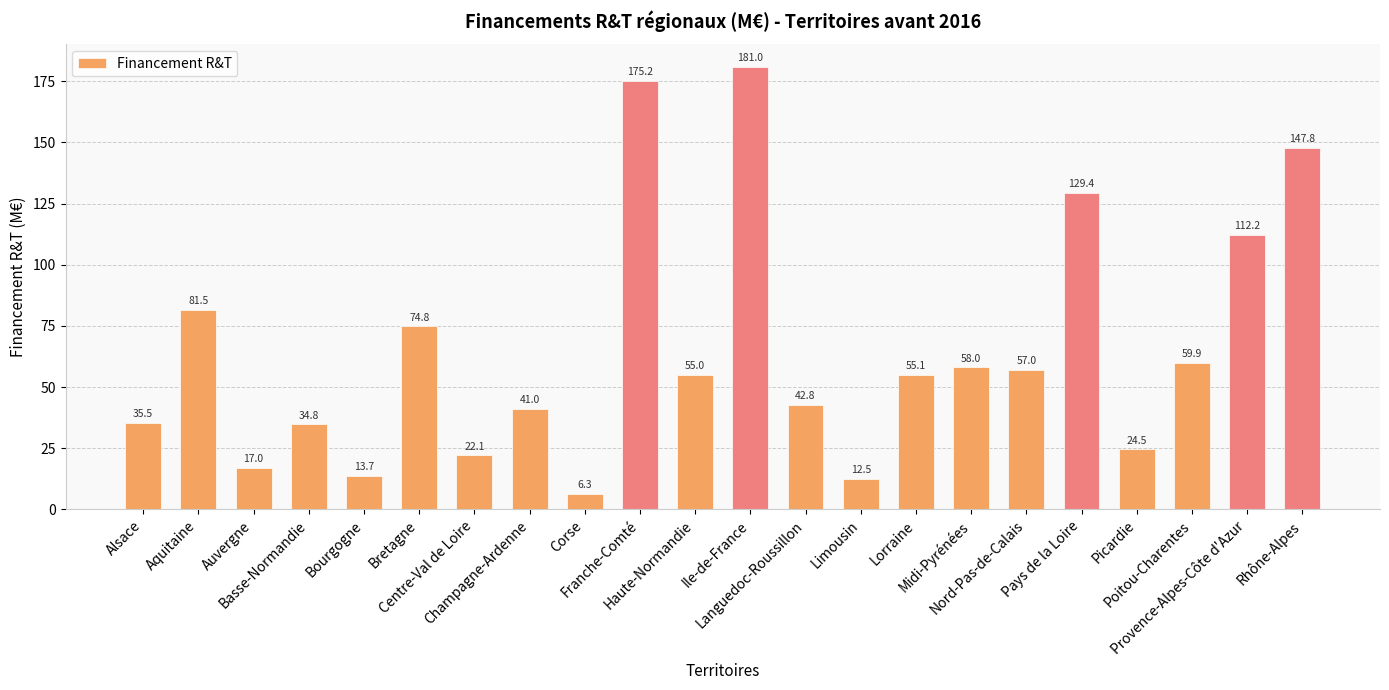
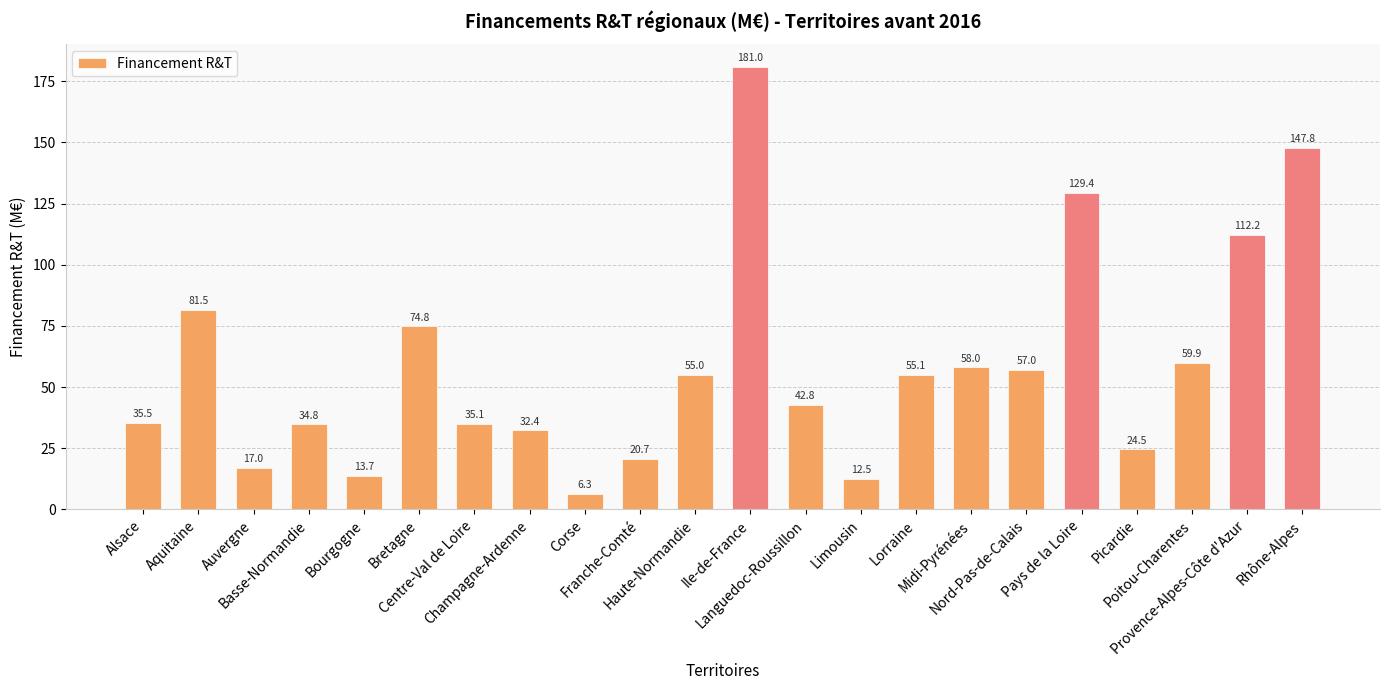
Centre-Val de Loire: 22.1 -> 35.1
Champagne-Ardenne: 41.0 -> 32.4
Franche-Comté: 175.2 -> 20.7
